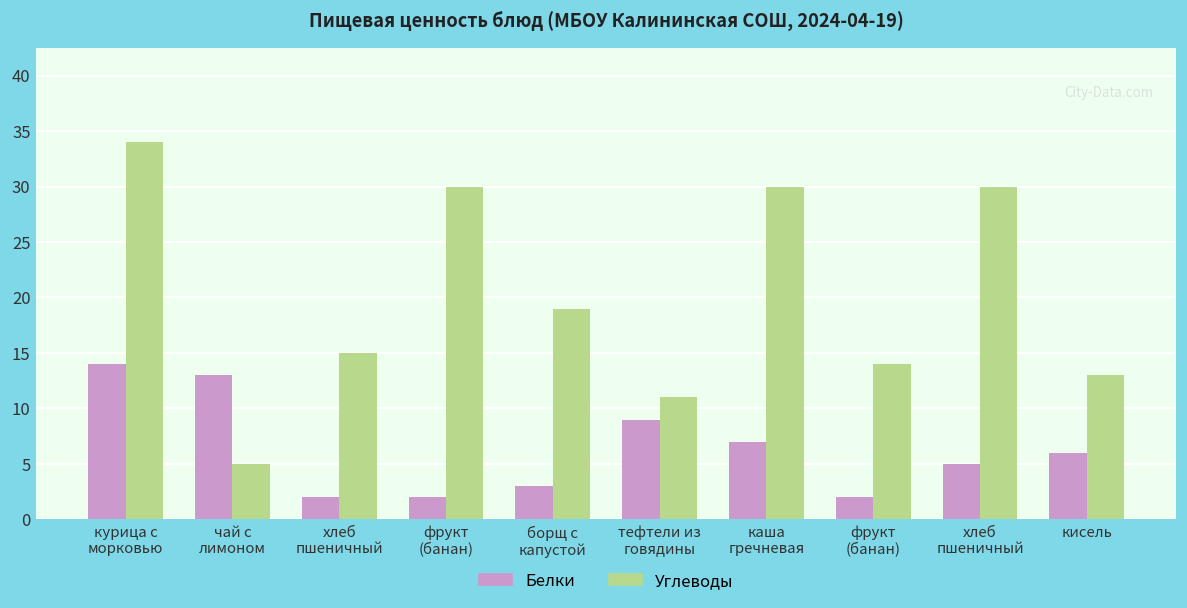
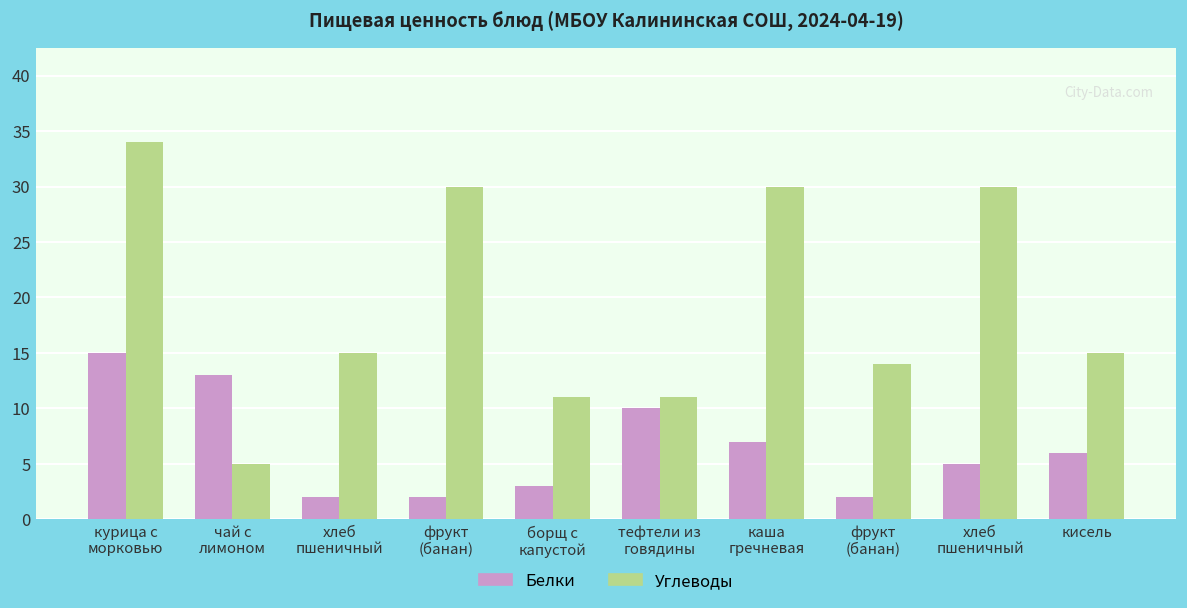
Белки, курица с морковью: 14 -> 15
Углеводы, борщ с капустой: 19 -> 11
Белки, тефтели из говядины: 9 -> 10
Углеводы, кисель: 13 -> 15
